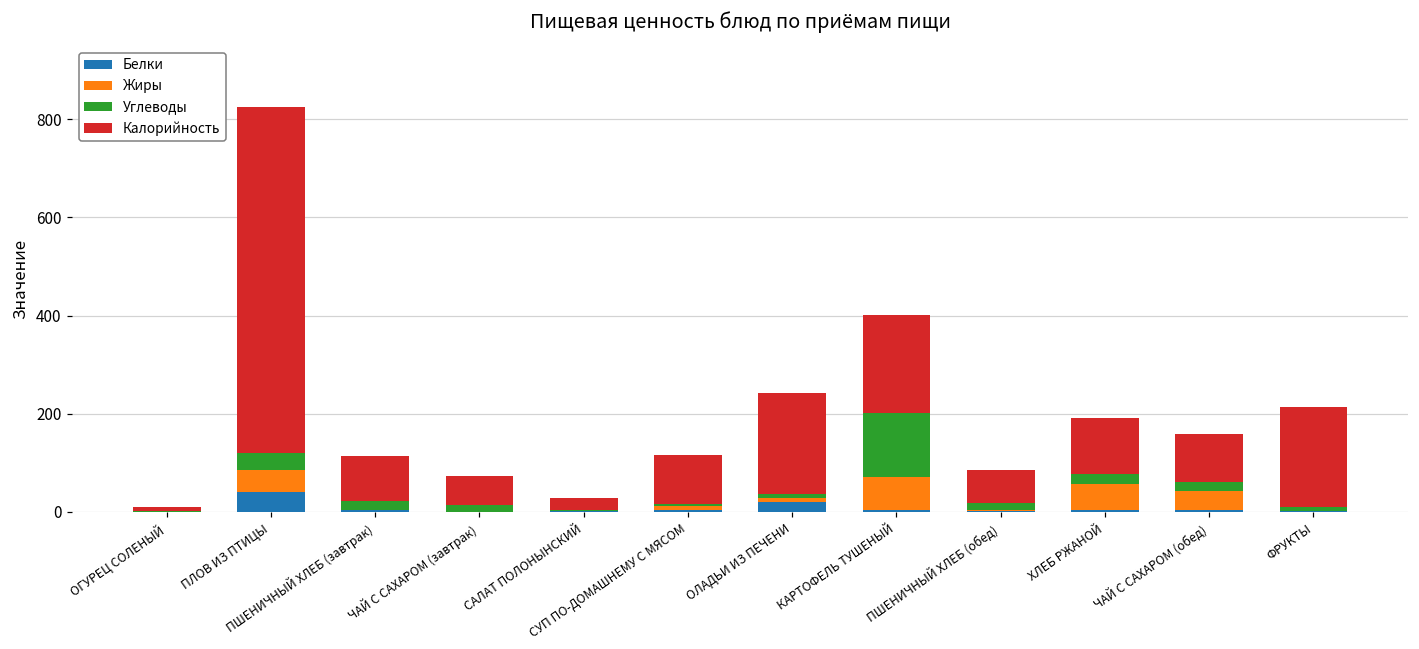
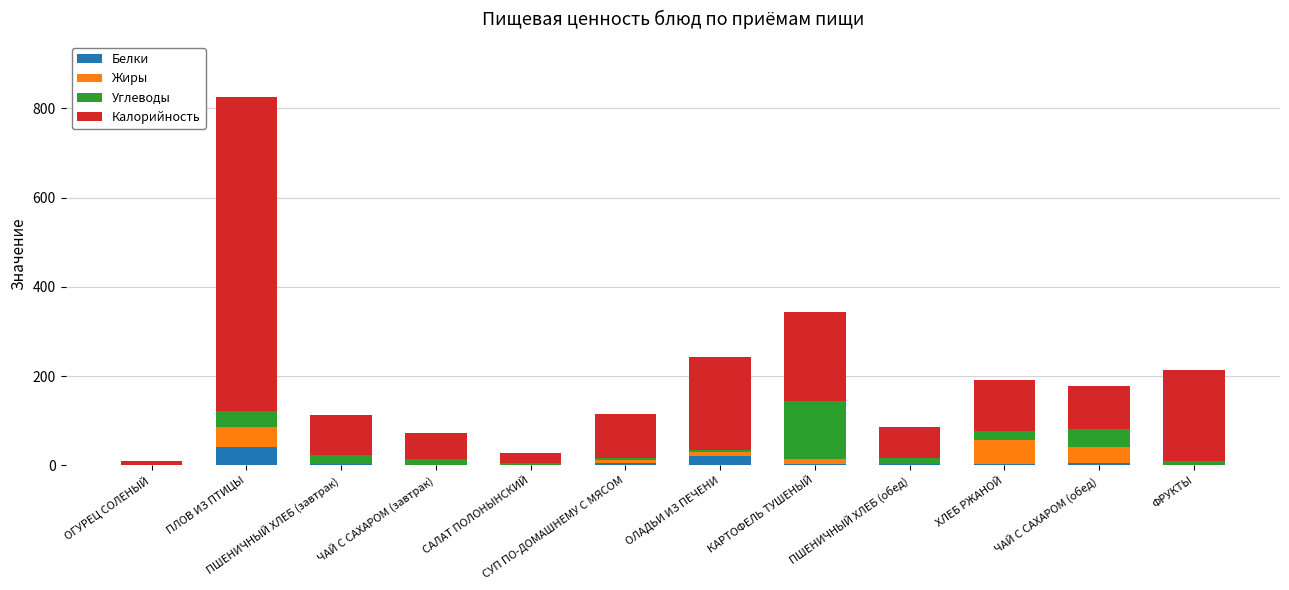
Жиры, КАРТОФЕЛЬ ТУШЕНЫЙ: 70 -> 10
Углеводы, ЧАЙ С САХАРОМ (обед): 20 -> 40
